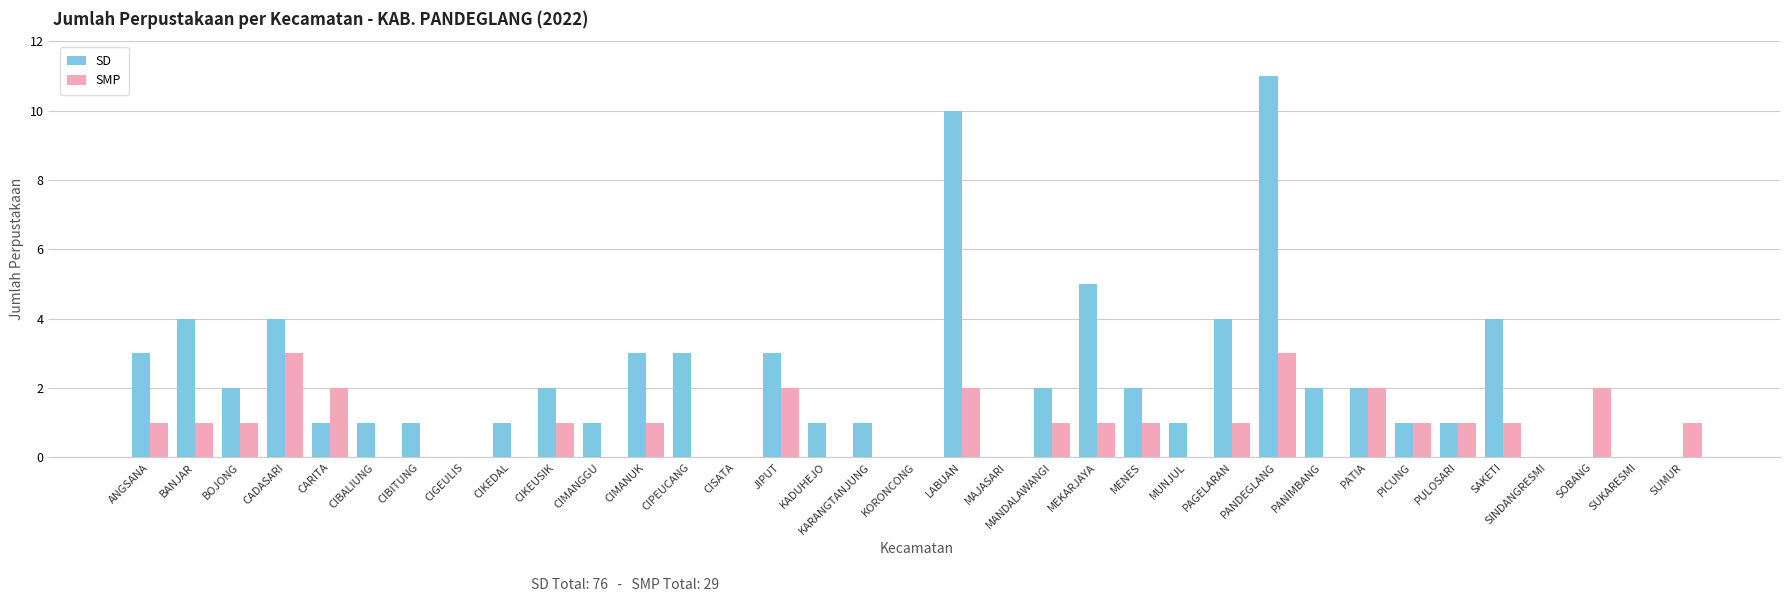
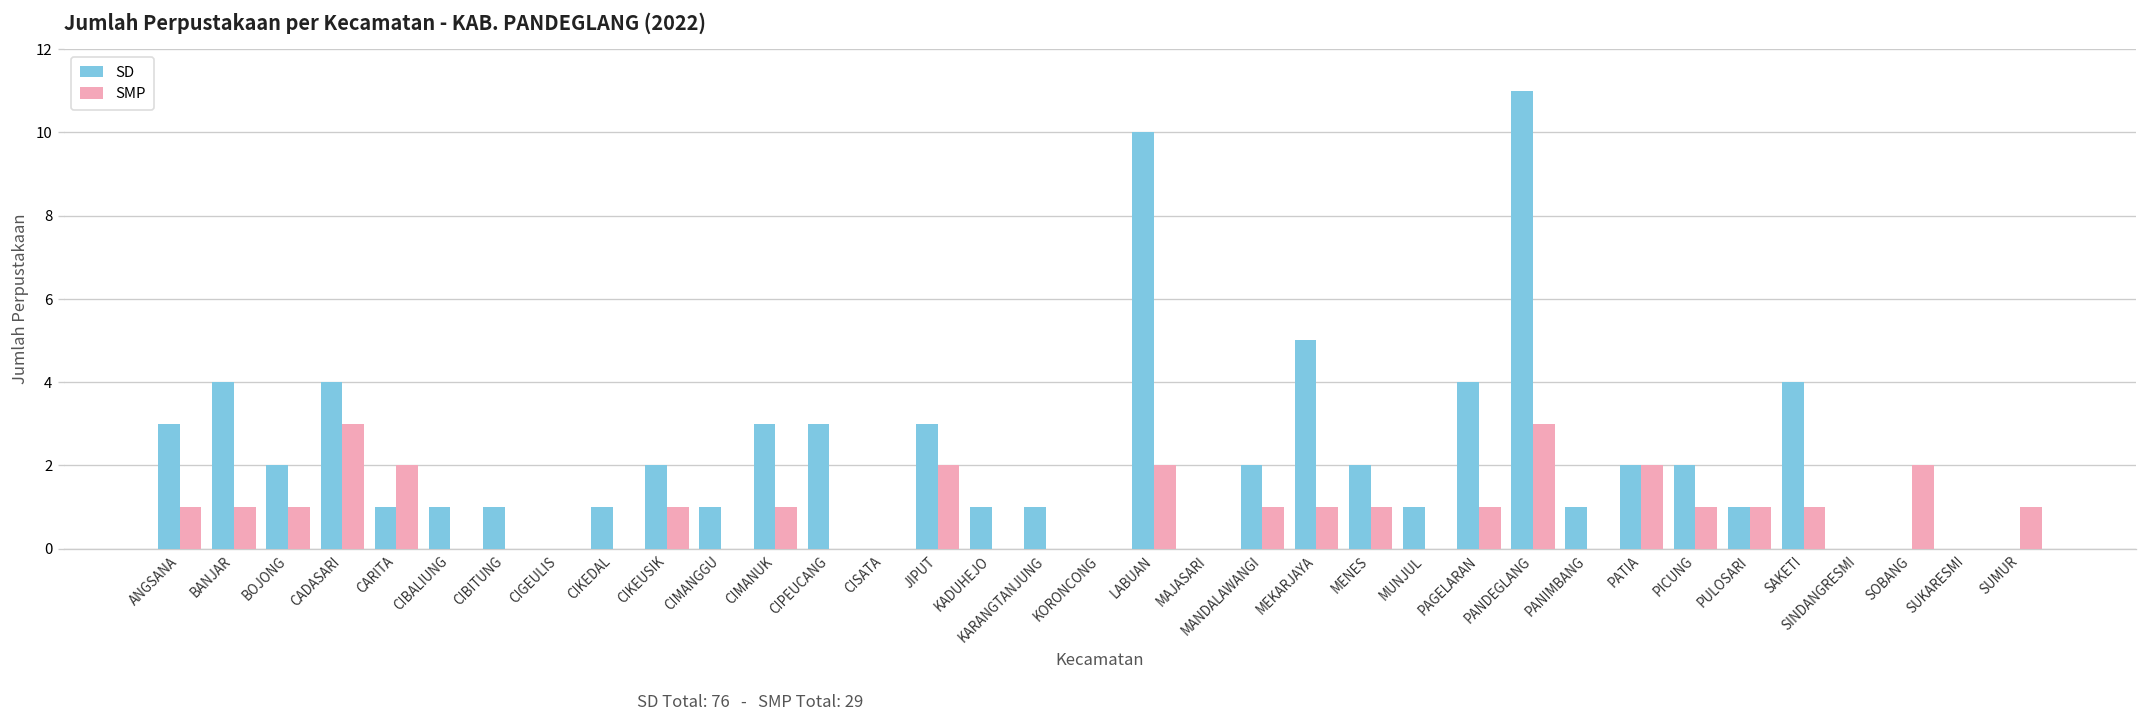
SD, PANIMBANG: 2 -> 1
SD, PICUNG: 1 -> 2
